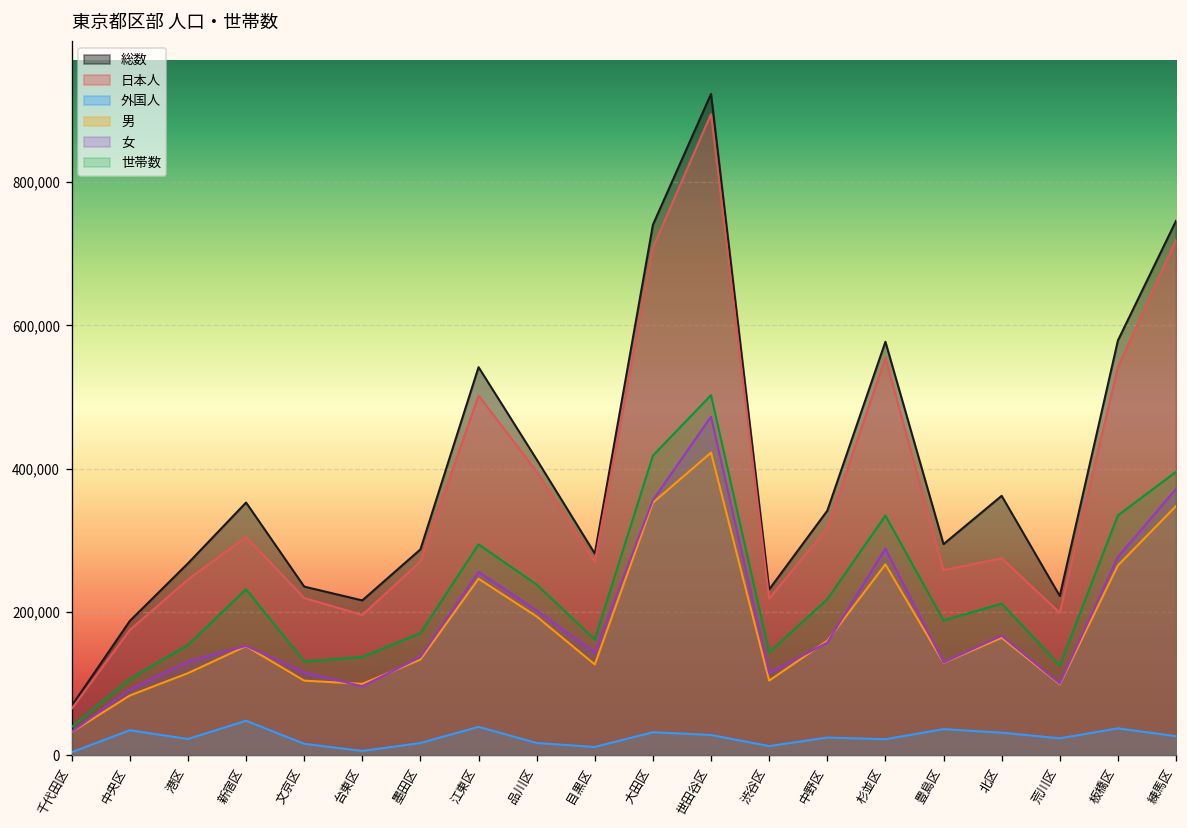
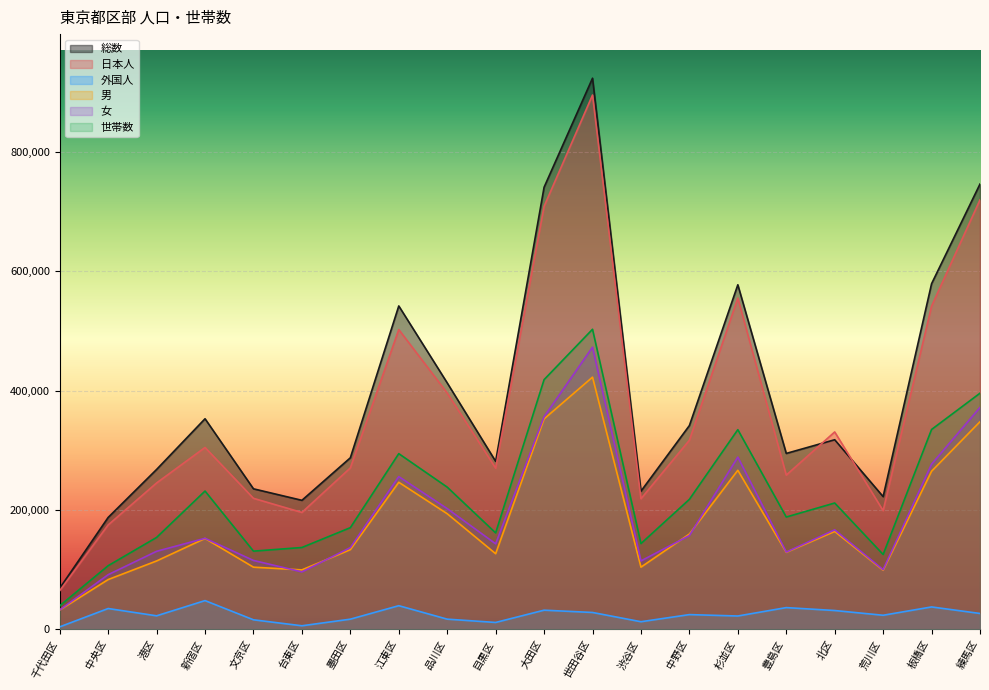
総数, 北区: 360,000 -> 320,000
日本人, 北区: 270,000 -> 330,000
